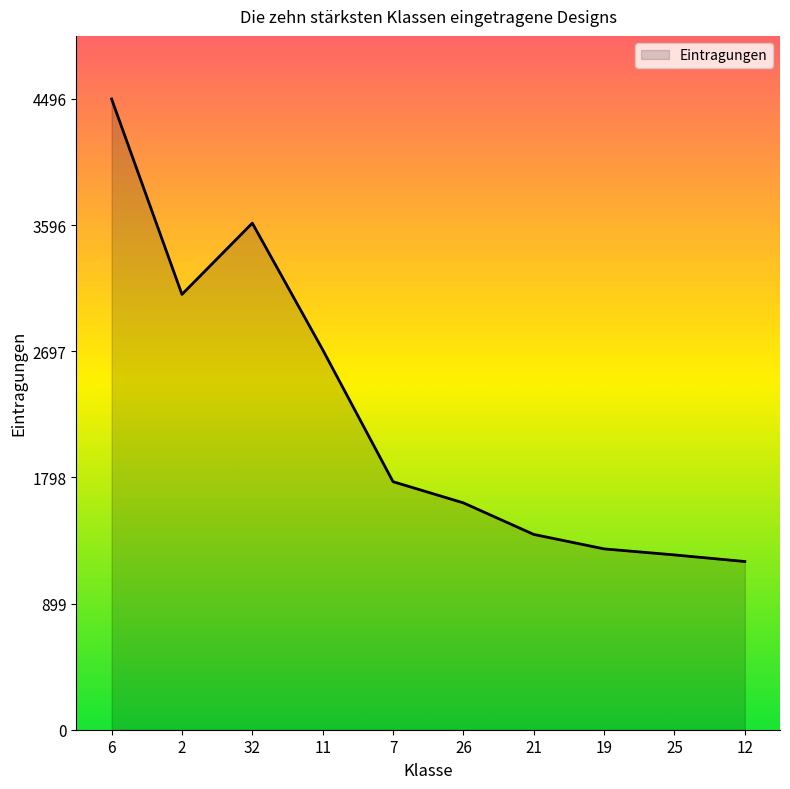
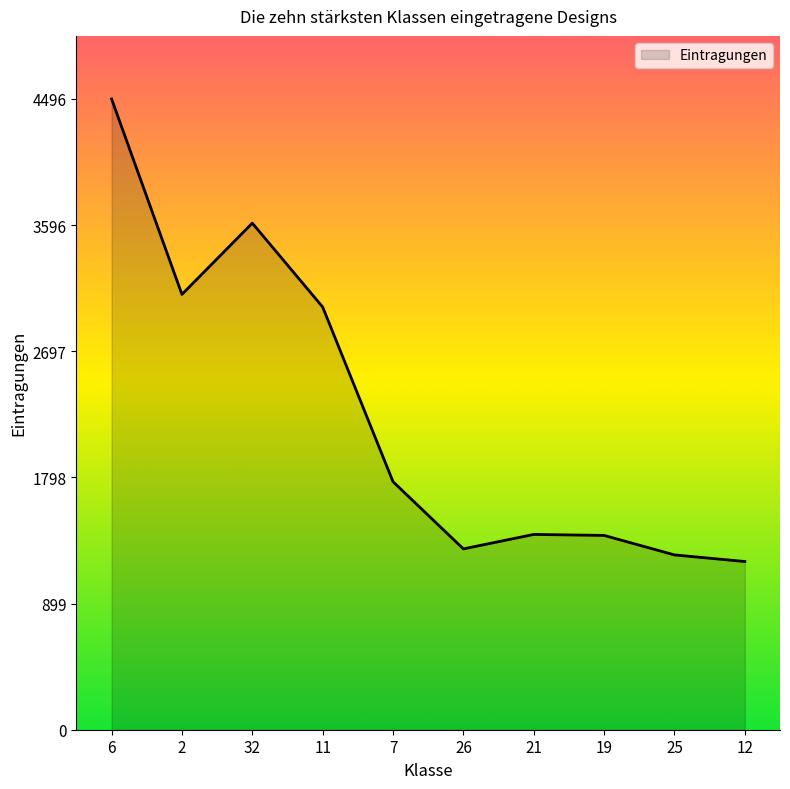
11: 2710 -> 3010
26: 1620 -> 1290
19: 1290 -> 1390
